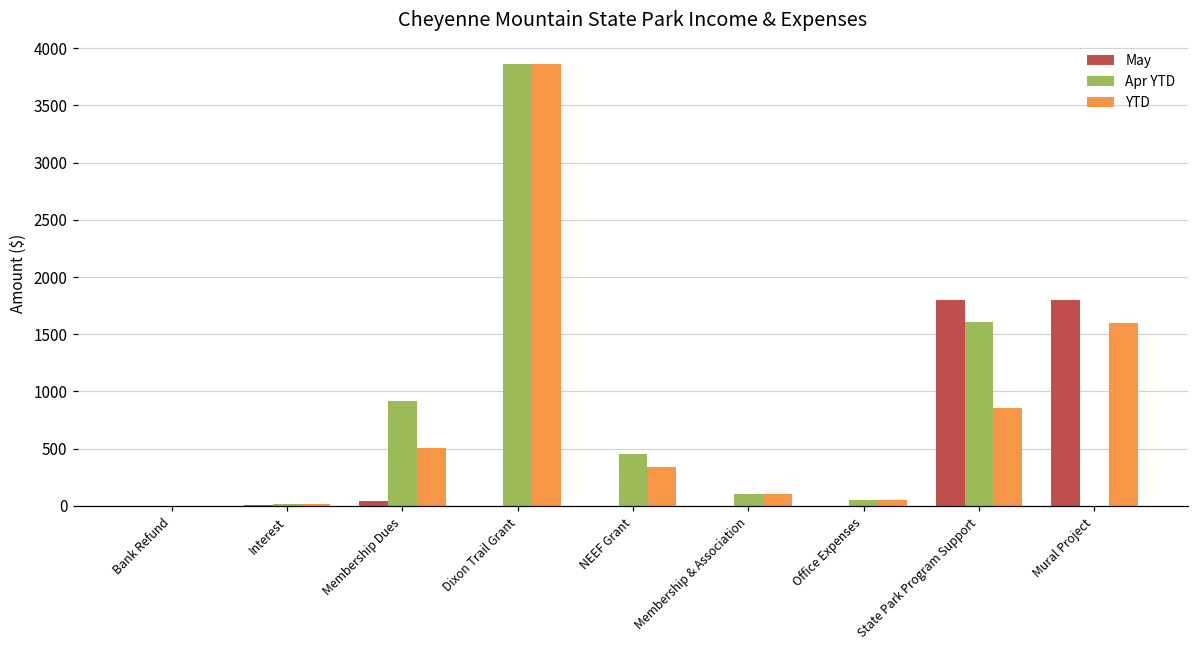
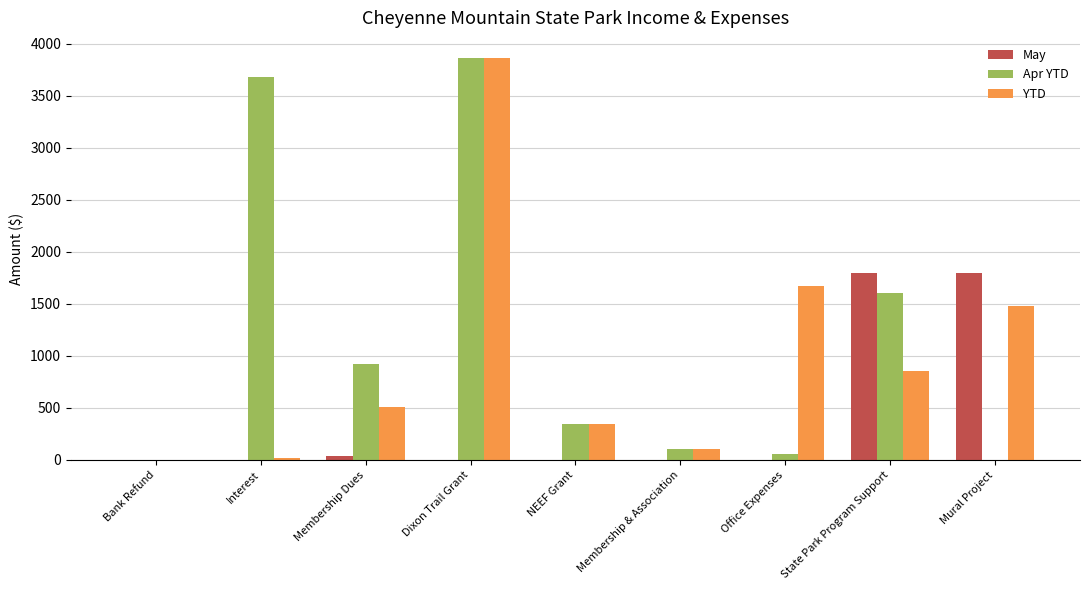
Apr YTD, Interest: 10 -> 3680
Apr YTD, NEEF Grant: 460 -> 340
YTD, Office Expenses: 50 -> 1670
YTD, Mural Project: 1600 -> 1480
